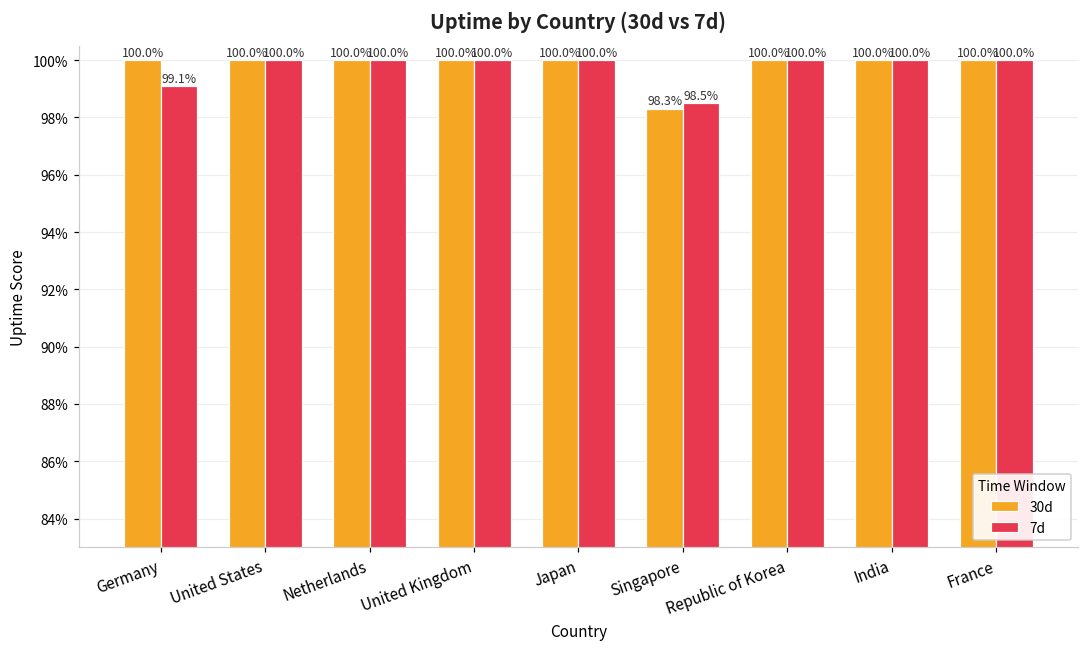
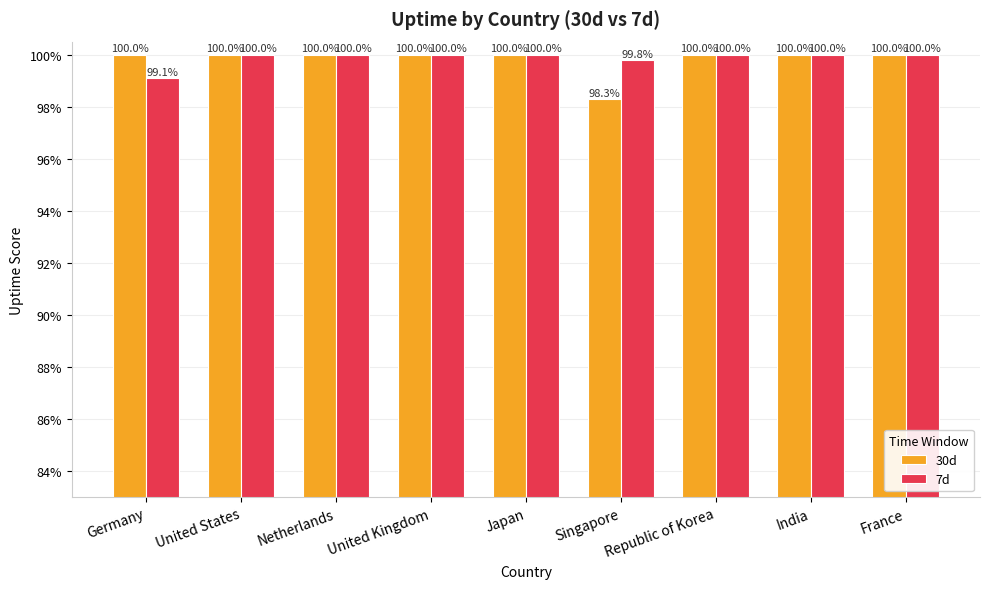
7d, Singapore: 98.5% -> 99.8%
